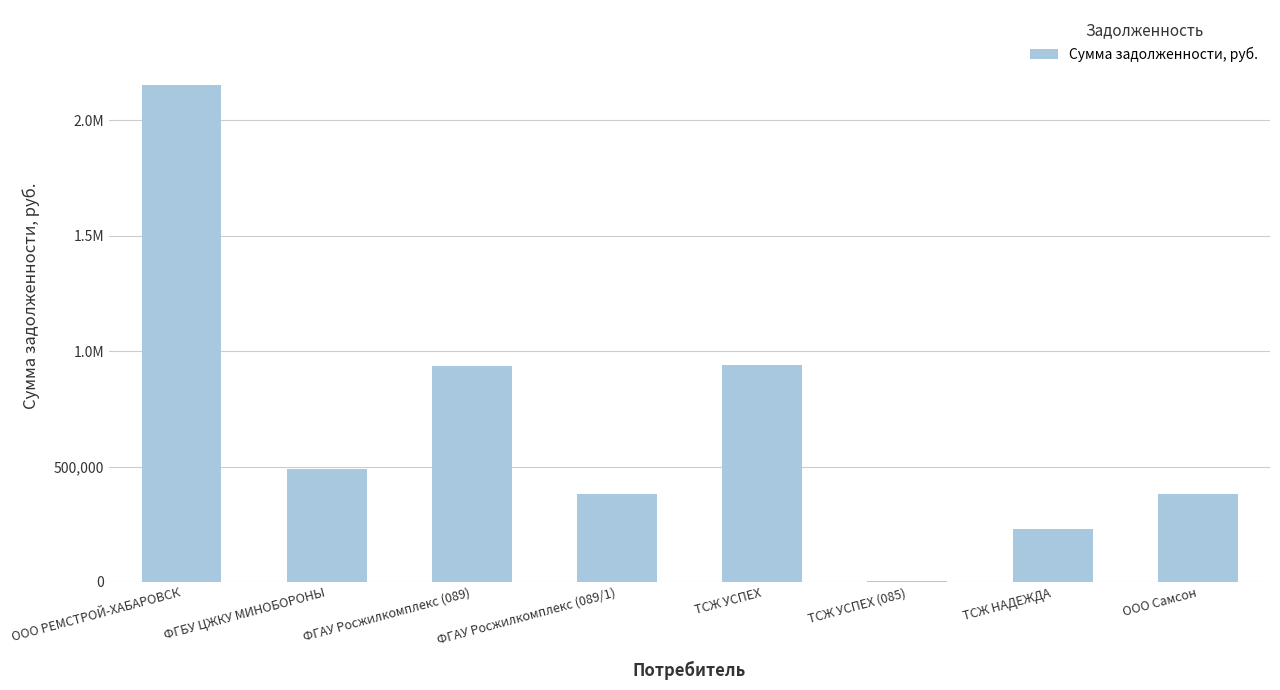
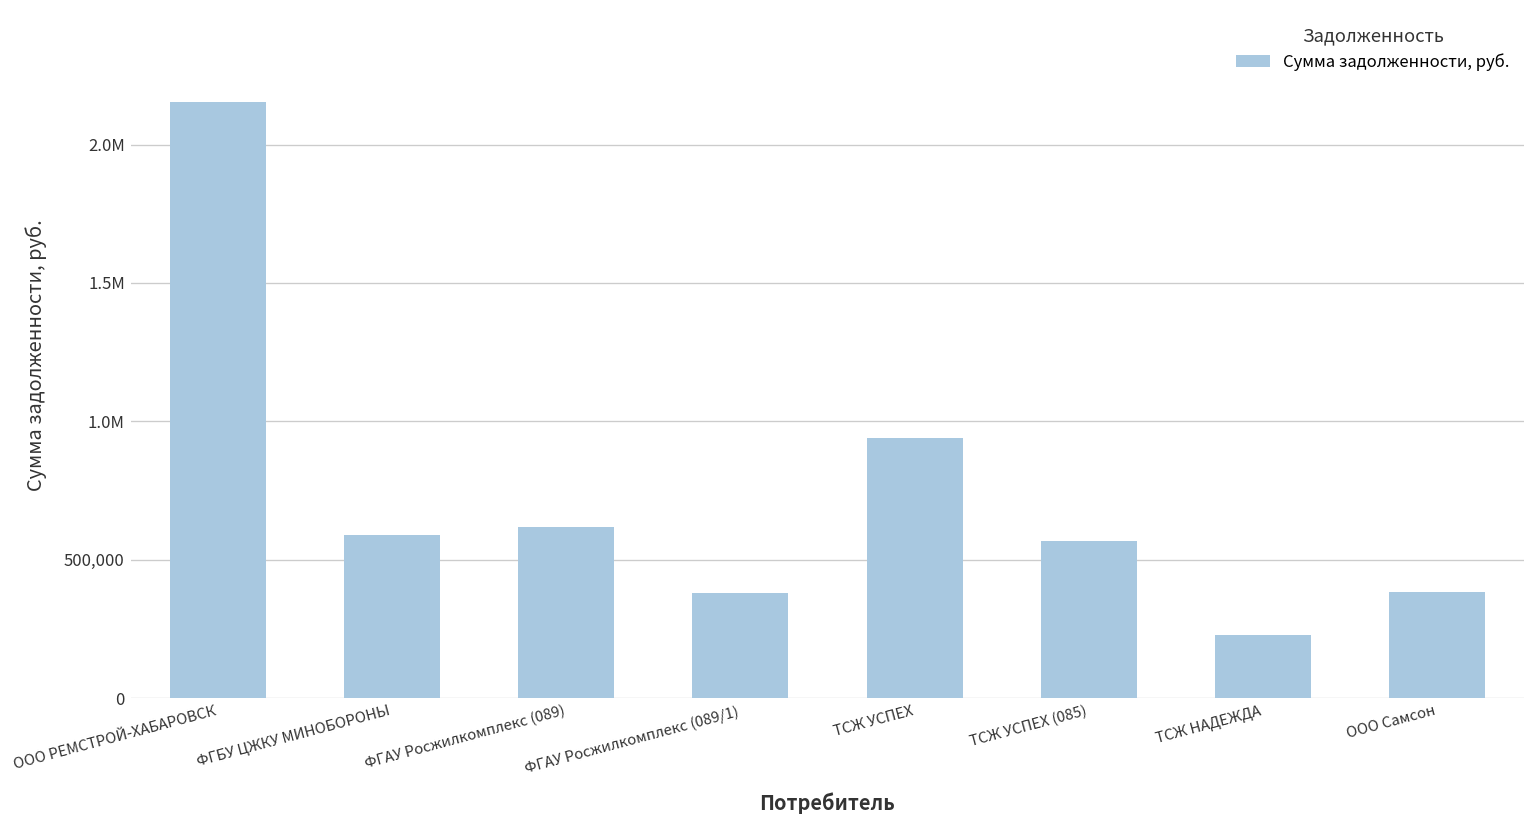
ФГБУ ЦЖКУ МИНОБОРОНЫ: 490,000 -> 590,000
ФГАУ Росжилкомплекс (089): 940,000 -> 620,000
ТСЖ УСПЕХ (085): 0 -> 570,000
